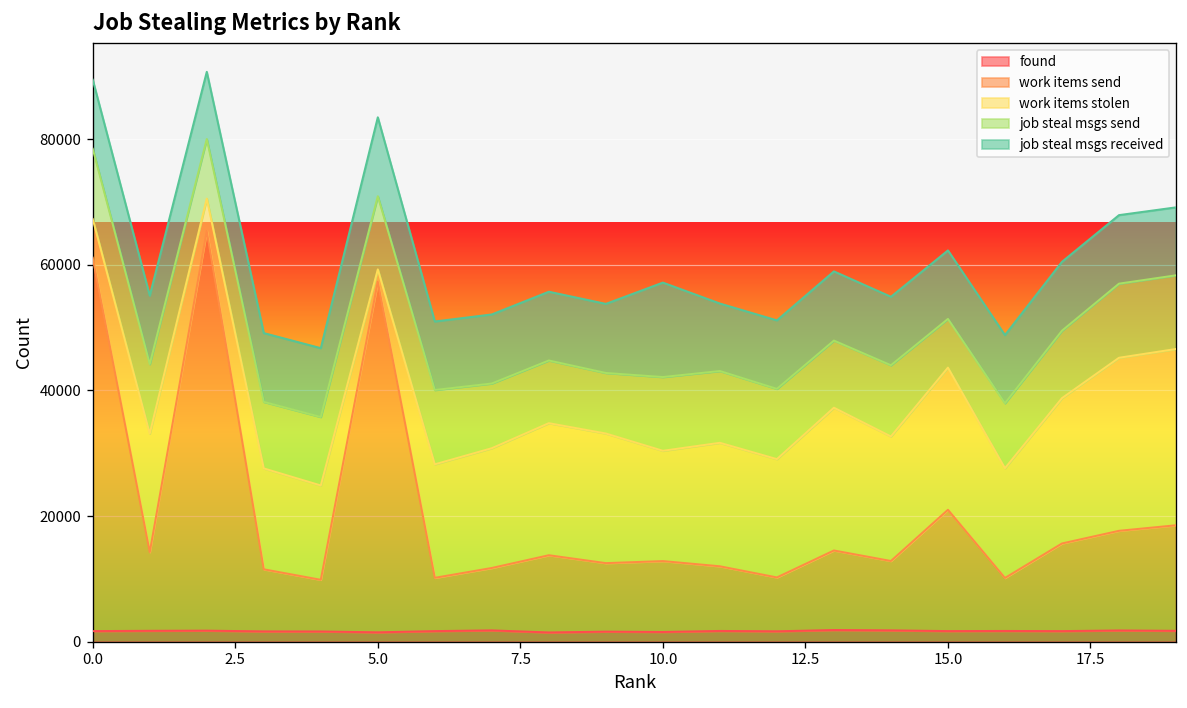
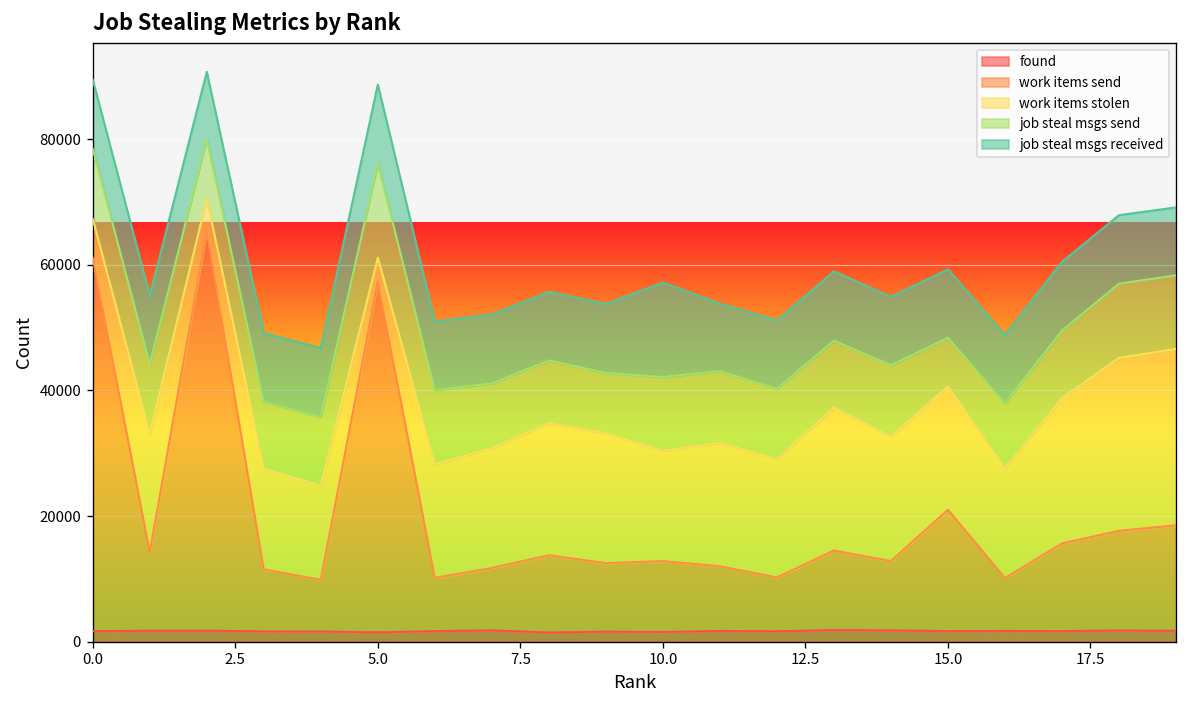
work items stolen, 5.0: 2000 -> 4000
job steal msgs send, 5.0: 12000 -> 15000
work items stolen, 15.0: 23000 -> 20000
